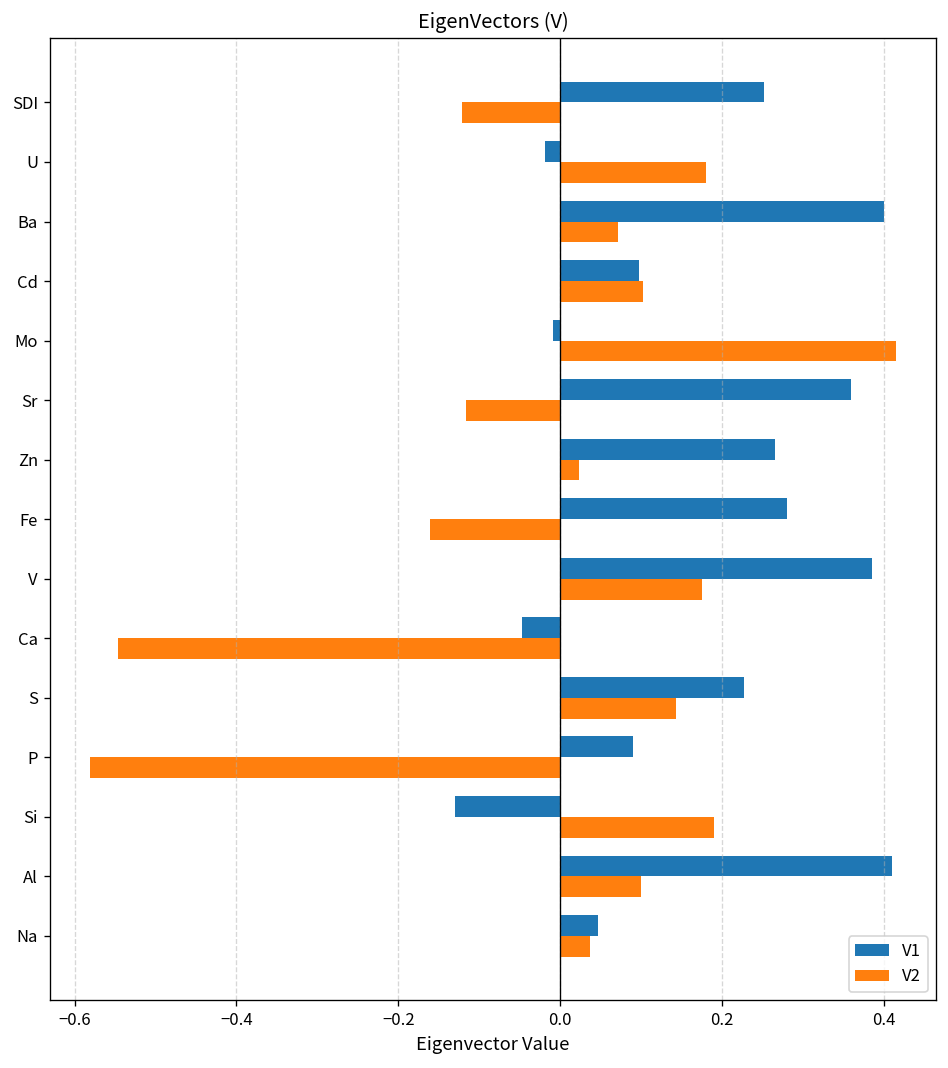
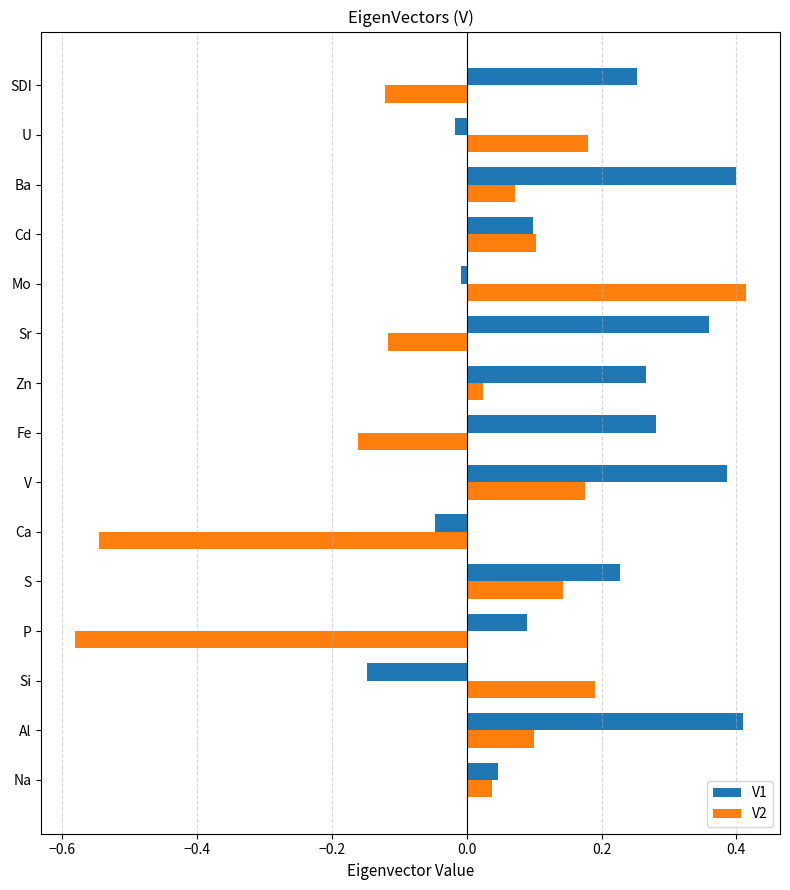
V1, Si: -0.13 -> -0.15
